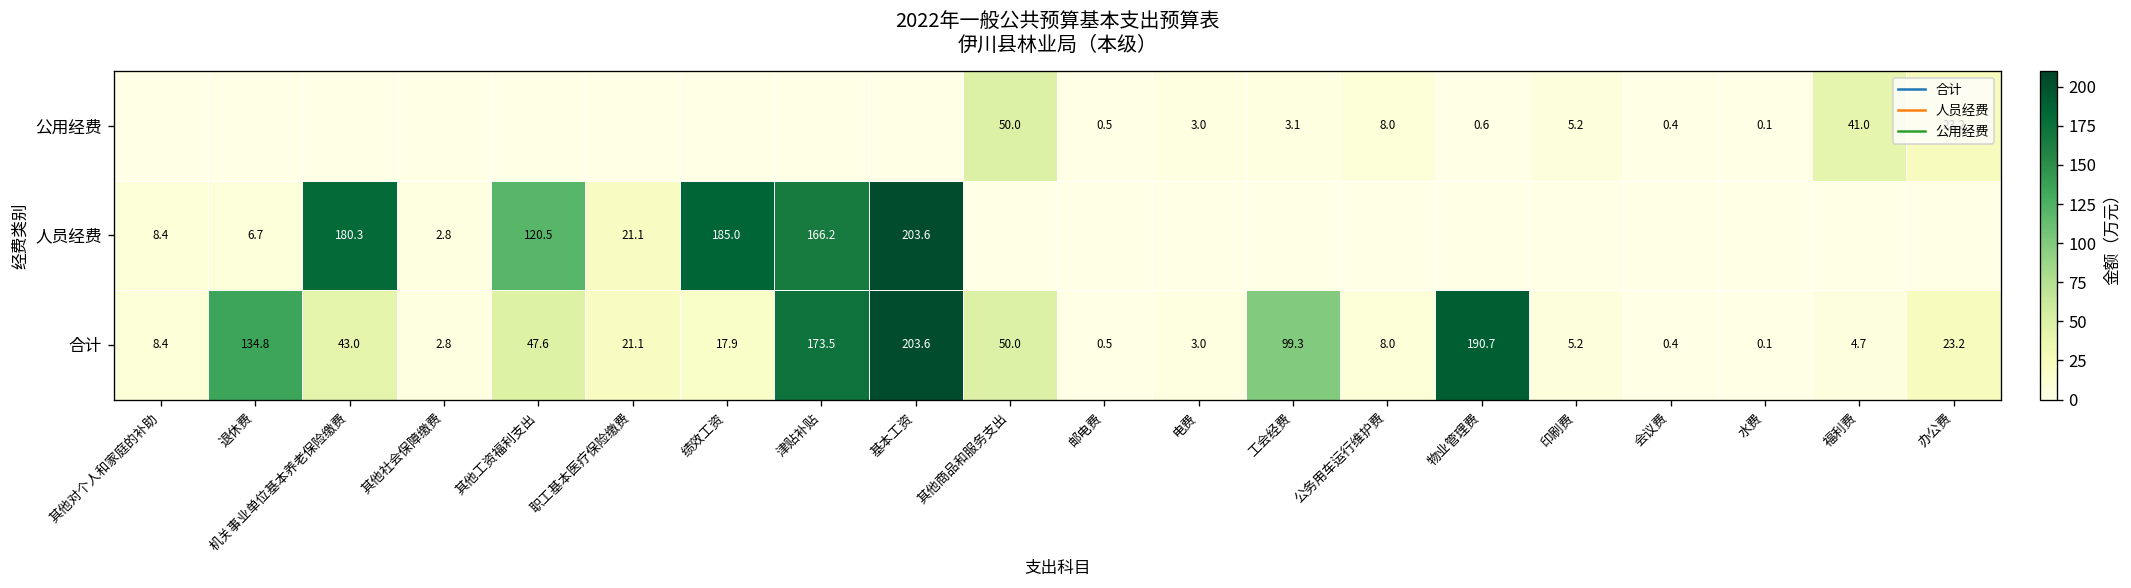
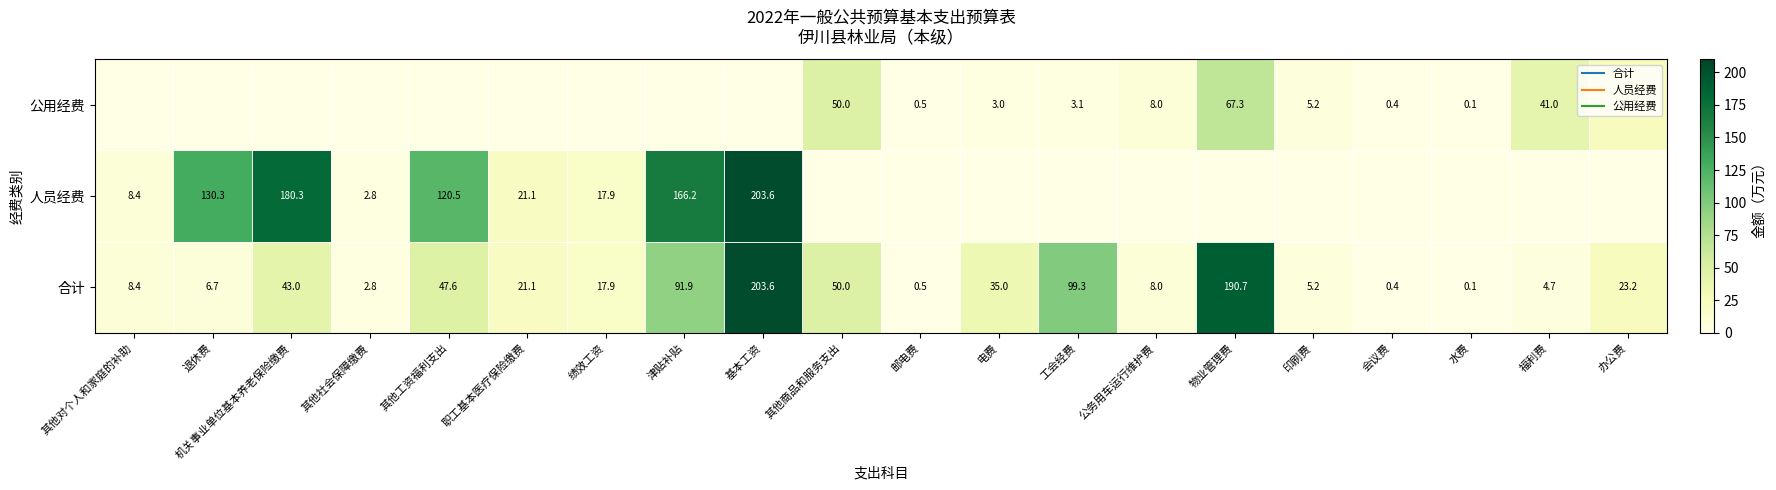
公用经费, 物业管理费: 0.6 -> 67.3
人员经费, 退休费: 6.7 -> 130.3
人员经费, 绩效工资: 185.0 -> 17.9
合计, 退休费: 134.8 -> 6.7
合计, 津贴补贴: 173.5 -> 91.9
合计, 电费: 3.0 -> 35.0
